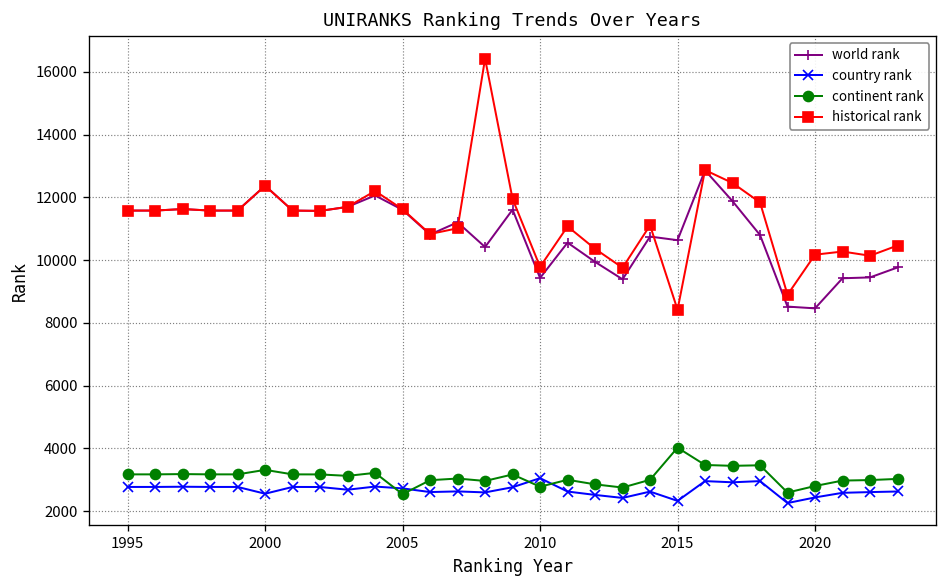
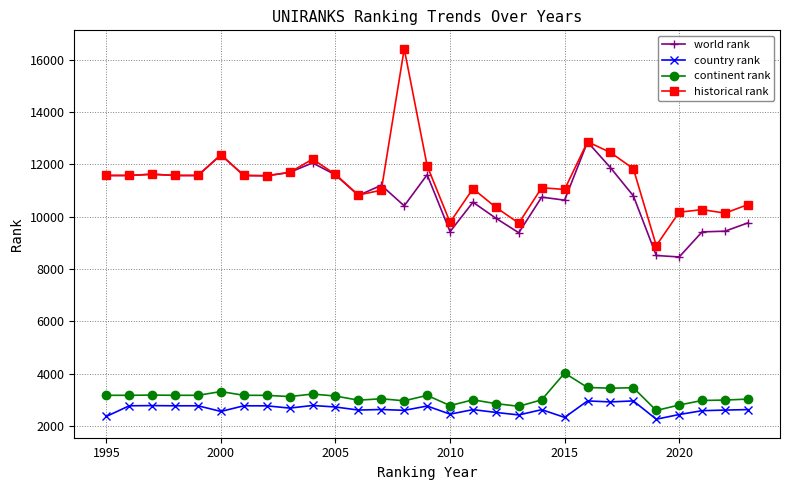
country rank, 1995: 2800 -> 2400
continent rank, 2005: 2500 -> 3100
country rank, 2010: 3100 -> 2500
historical rank, 2015: 8400 -> 11000
